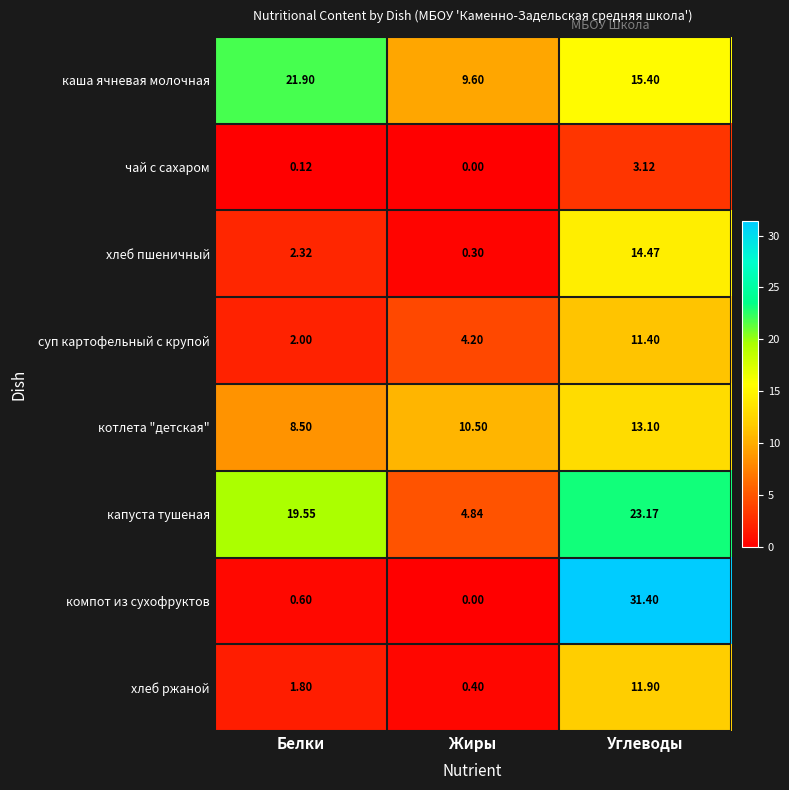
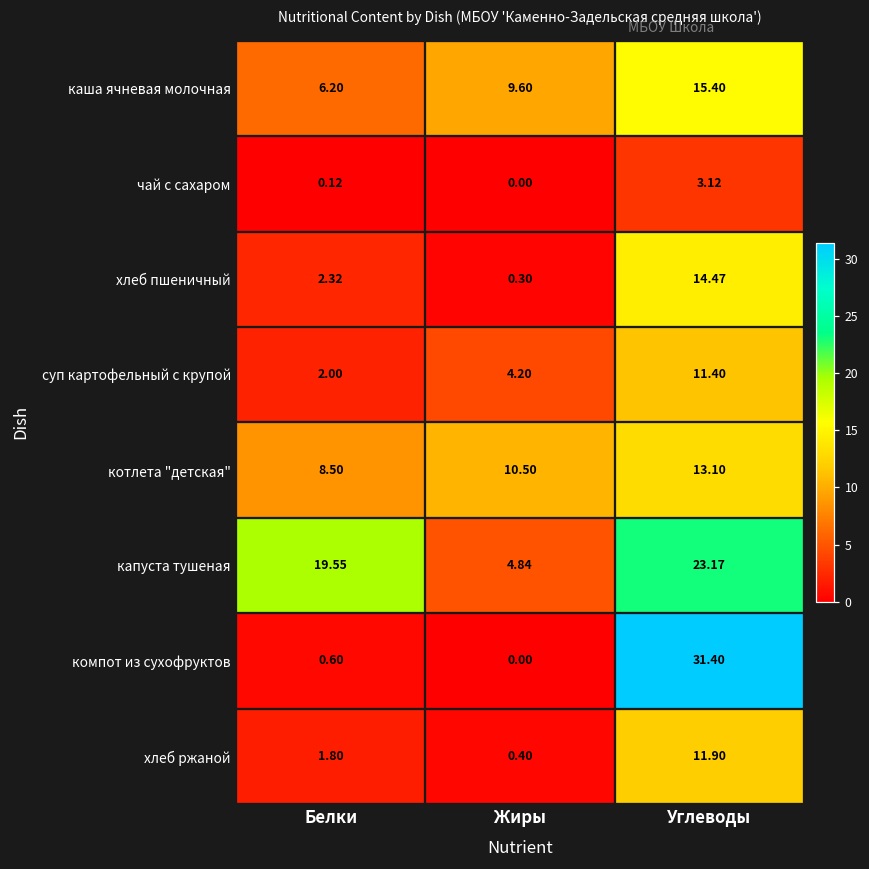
каша ячневая молочная, Белки: 21.90 -> 6.20
